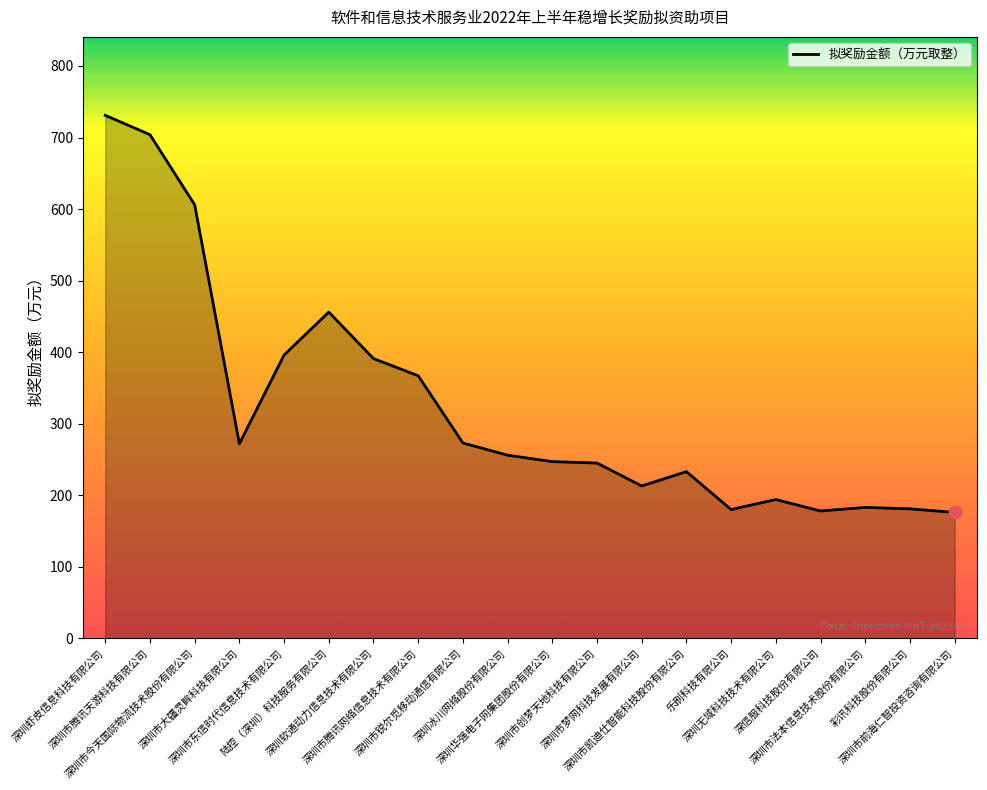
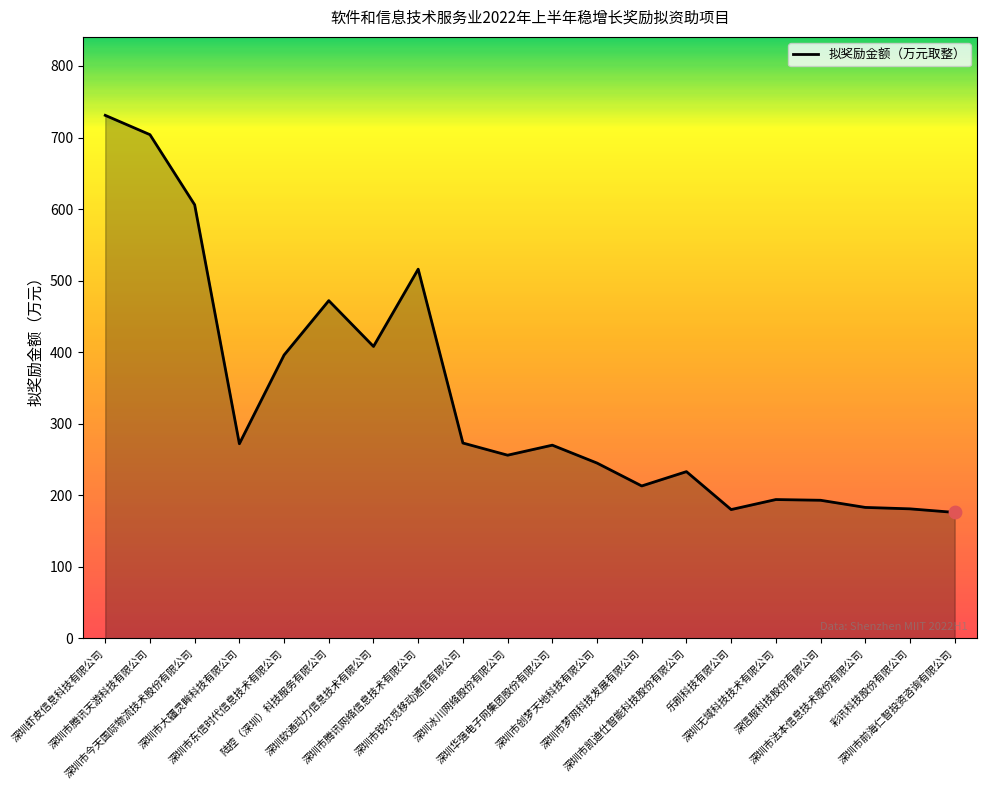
拟奖励金额（万元取整）, 陆控（深圳）科技服务有限公司: 460 -> 470
拟奖励金额（万元取整）, 深圳软通动力信息技术有限公司: 390 -> 410
拟奖励金额（万元取整）, 深圳市腾讯网络信息技术有限公司: 370 -> 520
拟奖励金额（万元取整）, 深圳华强电子网集团股份有限公司: 250 -> 270
拟奖励金额（万元取整）, 深信服科技股份有限公司: 180 -> 190
